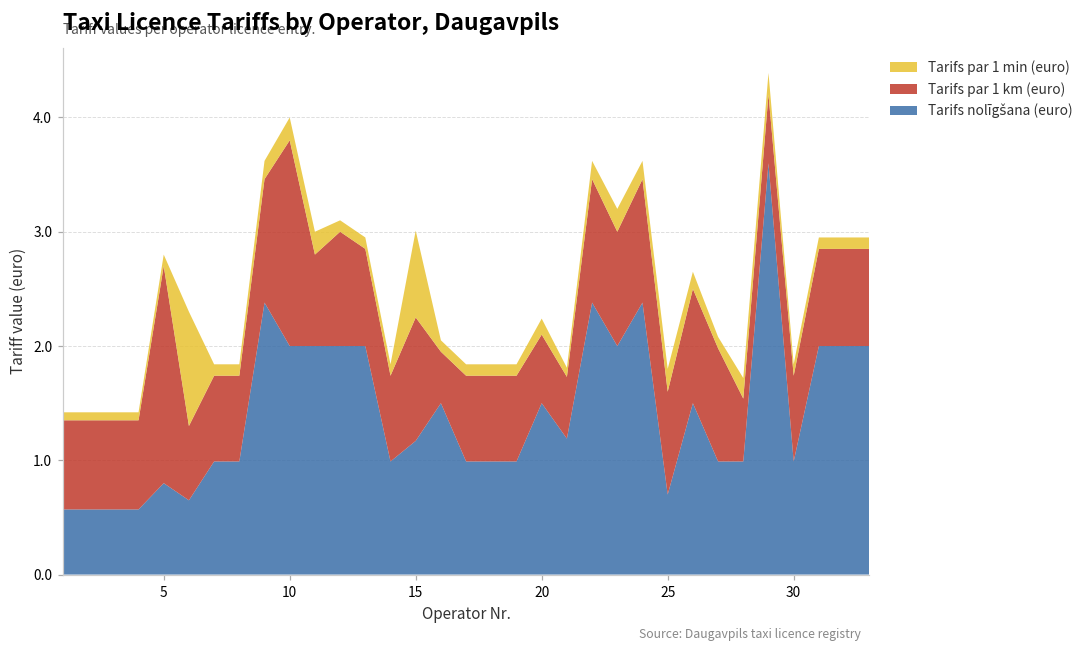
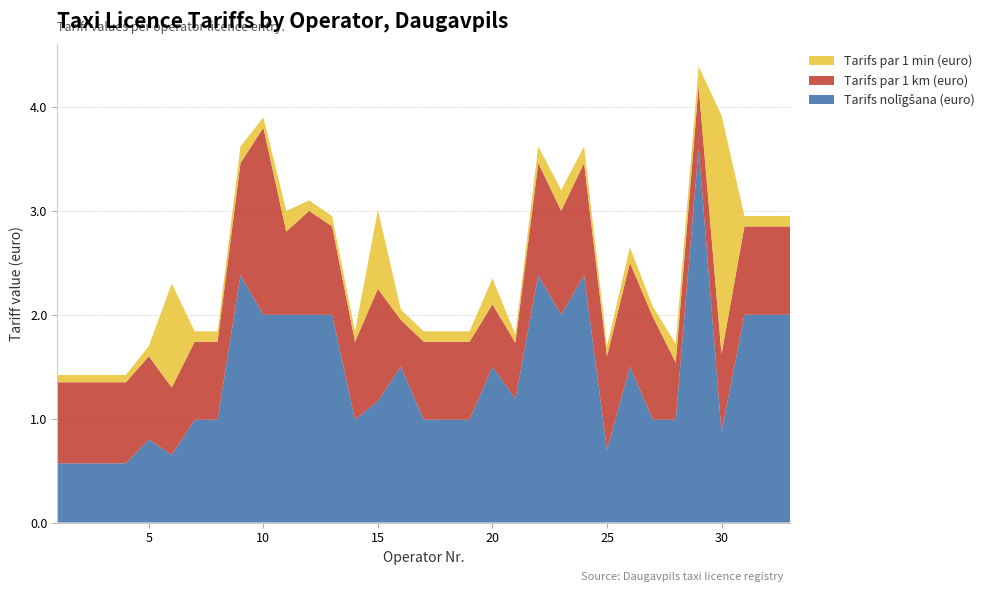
Tarifs par 1 km (euro), 5: 1.9 -> 0.8
Tarifs par 1 min (euro), 10: 0.2 -> 0.1
Tarifs par 1 min (euro), 20: 0.14 -> 0.25
Tarifs par 1 min (euro), 25: 0.2 -> 0.1
Tarifs nolīgšana (euro), 30: 0.99 -> 0.87
Tarifs par 1 min (euro), 30: 0.1 -> 2.3
